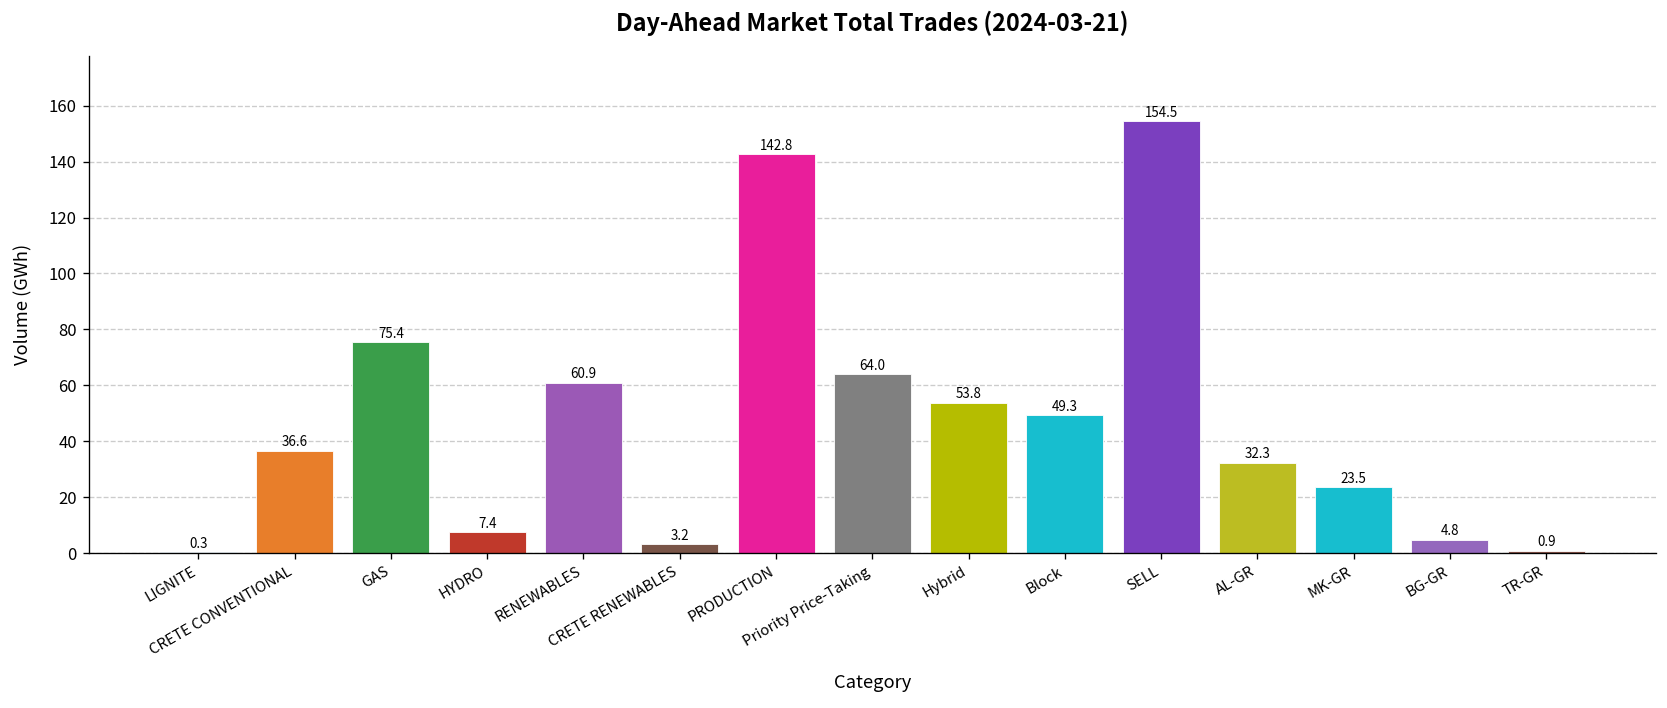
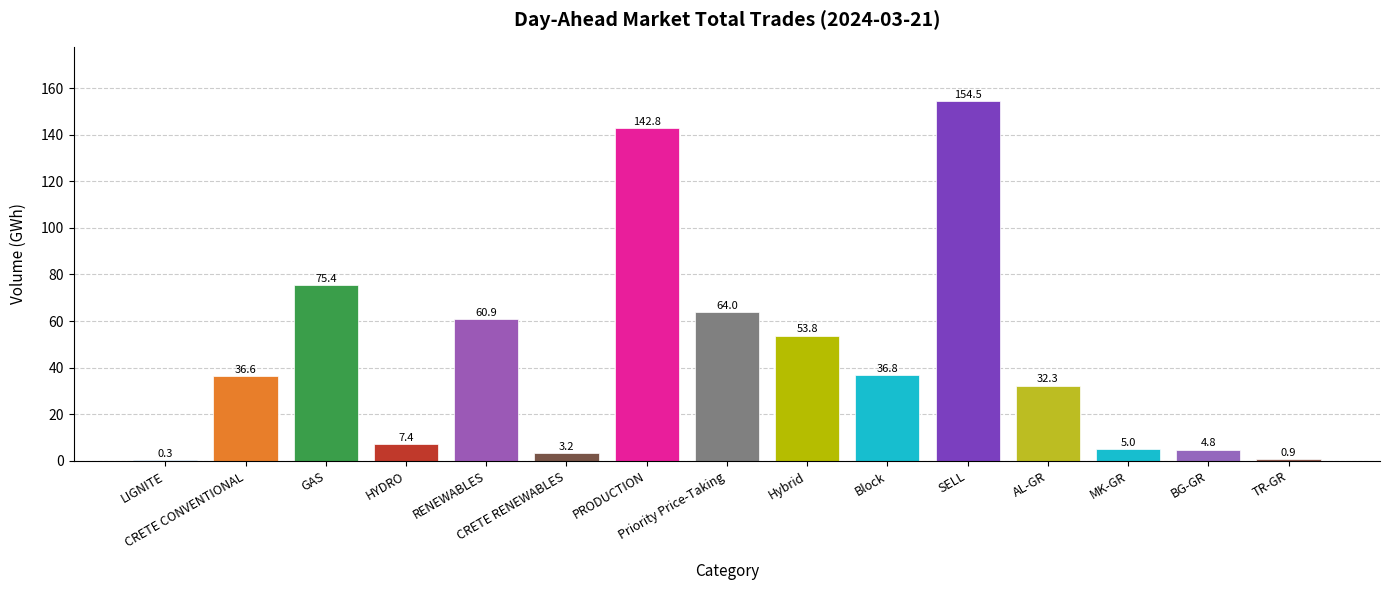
Block: 49.3 -> 36.8
MK-GR: 23.5 -> 5.0
